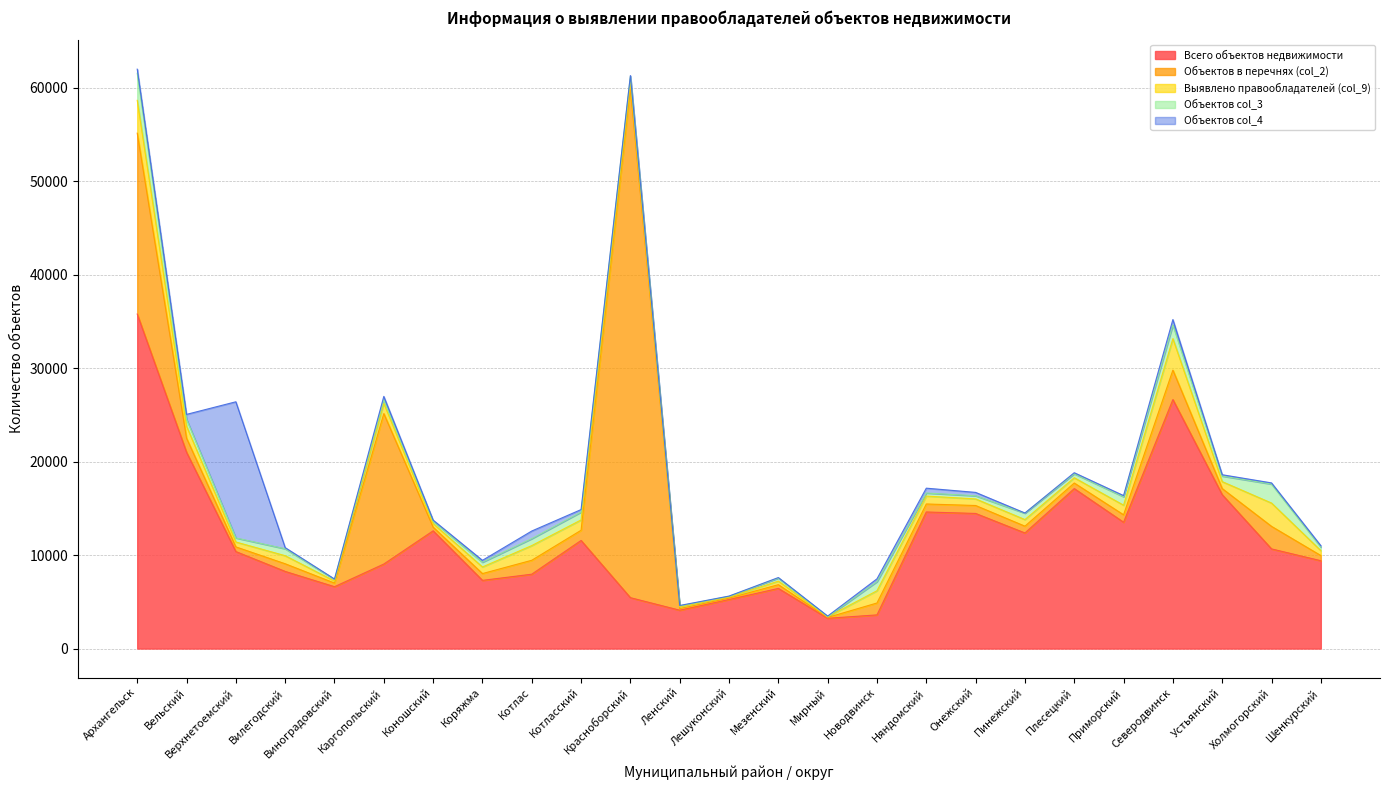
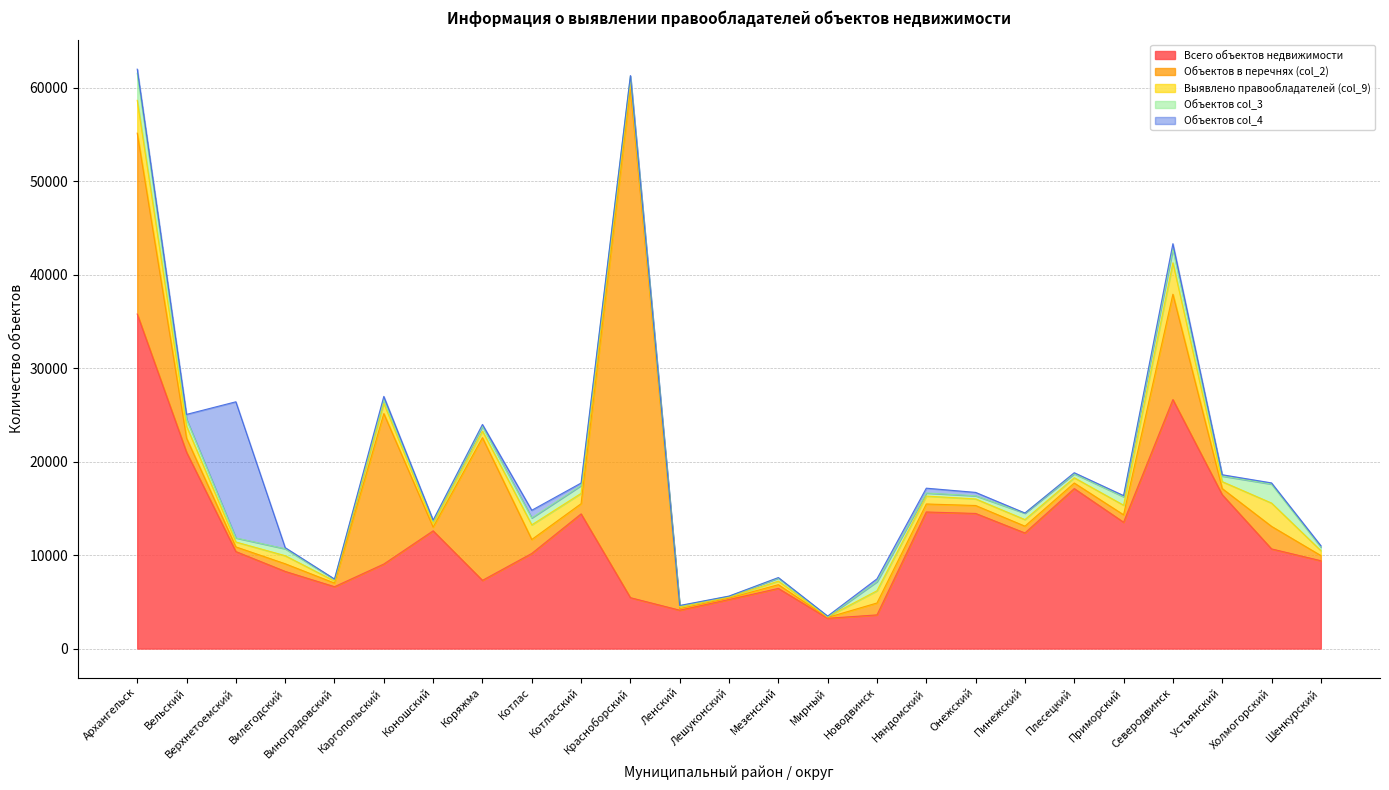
Объектов в перечнях (col_2), Коряжма: 1000 -> 15000
Всего объектов недвижимости, Котлас: 8000 -> 10000
Всего объектов недвижимости, Котласский: 12000 -> 14000
Объектов в перечнях (col_2), Северодвинск: 3000 -> 11000
